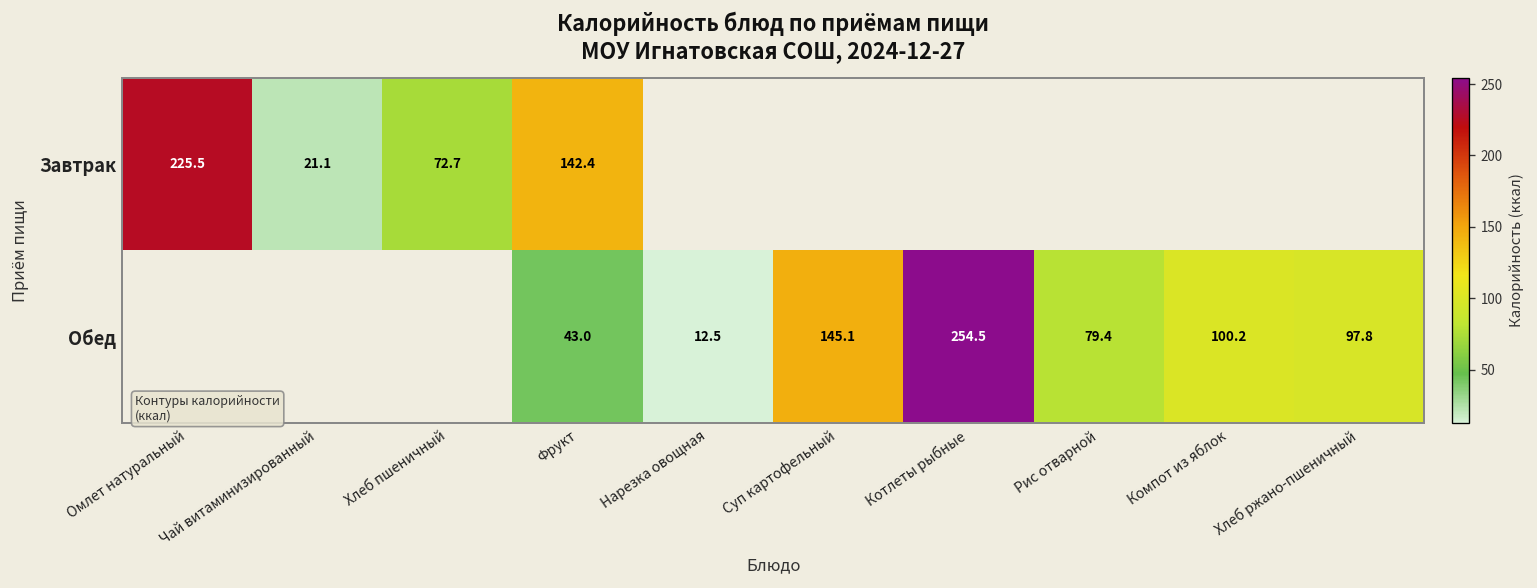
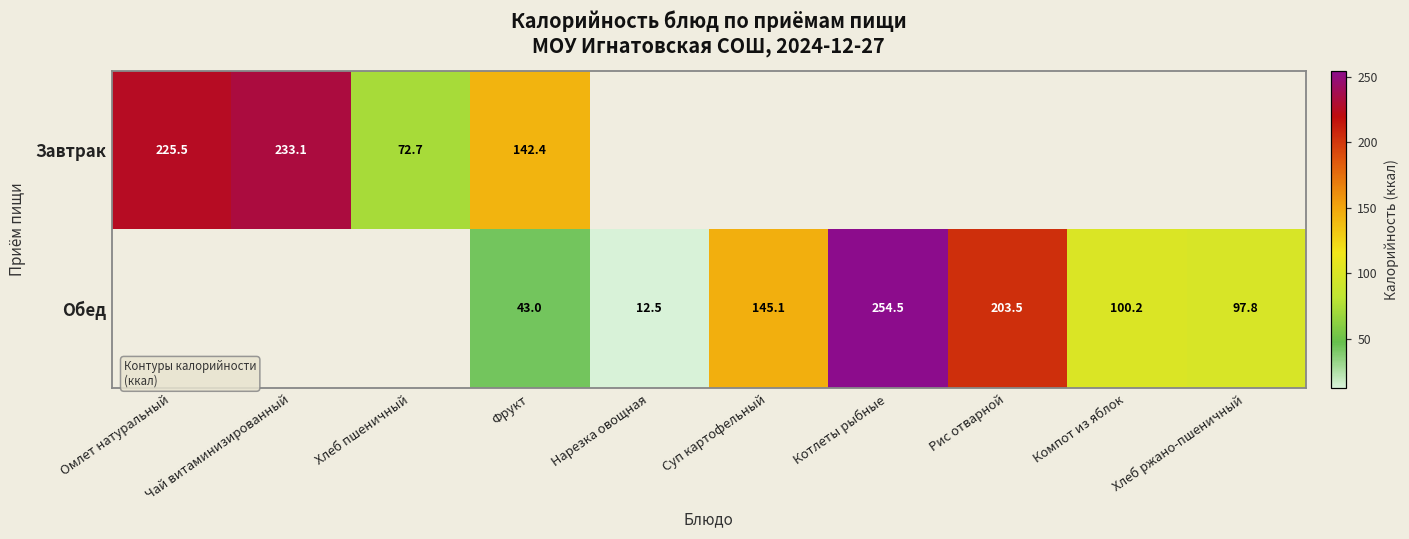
Завтрак, Чай витаминизированный: 21.1 -> 233.1
Обед, Рис отварной: 79.4 -> 203.5
